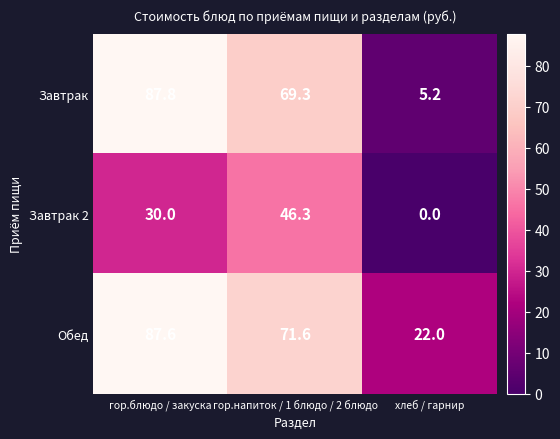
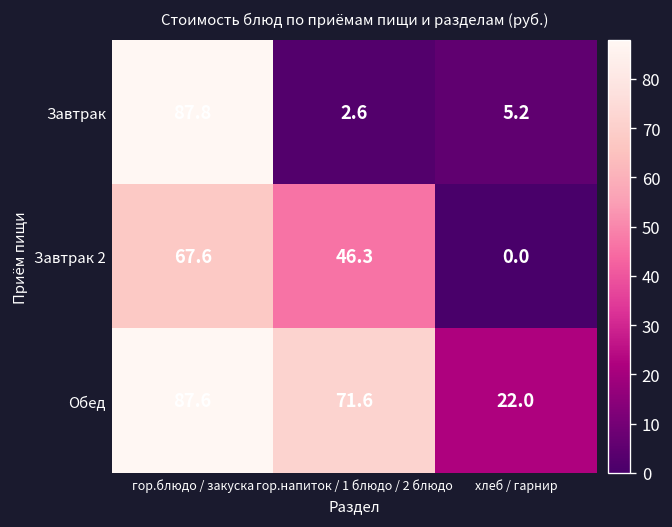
Завтрак, гор.напиток / 1 блюдо / 2 блюдо: 69.3 -> 2.6
Завтрак 2, гор.блюдо / закуска: 30.0 -> 67.6
